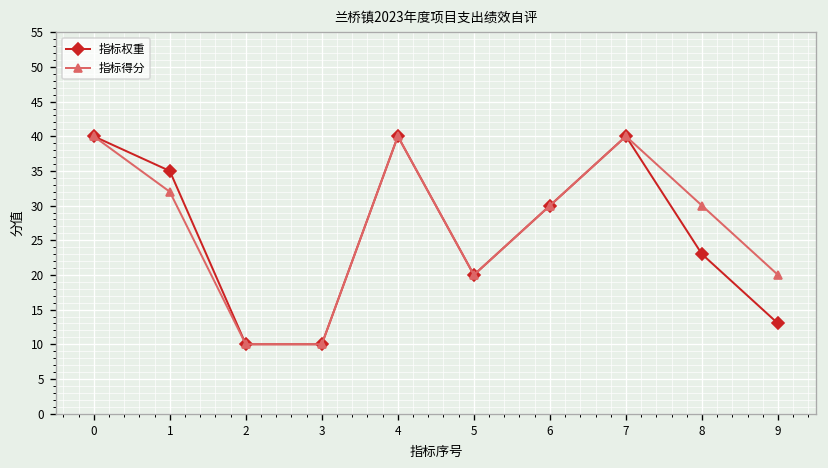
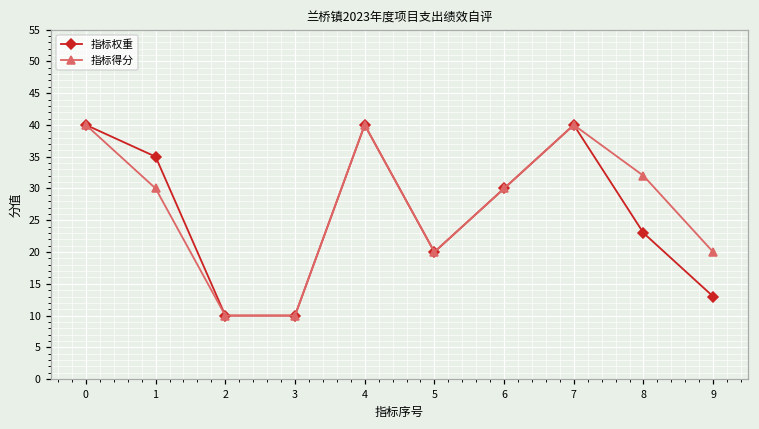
指标得分, 1: 32 -> 30
指标得分, 8: 30 -> 32
